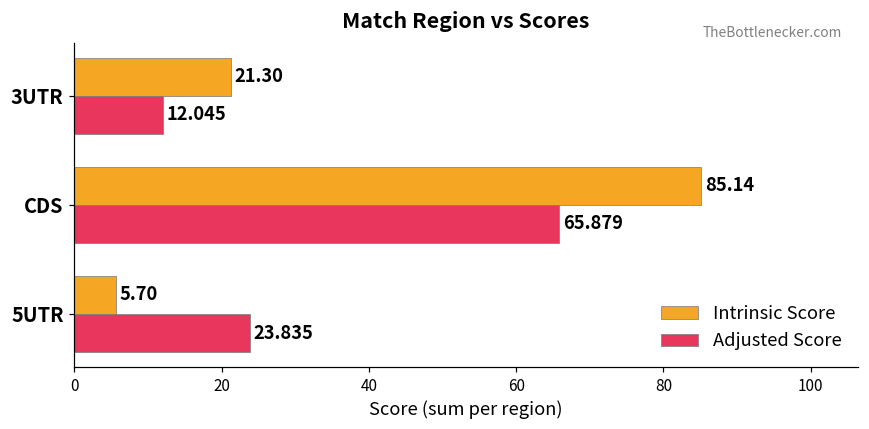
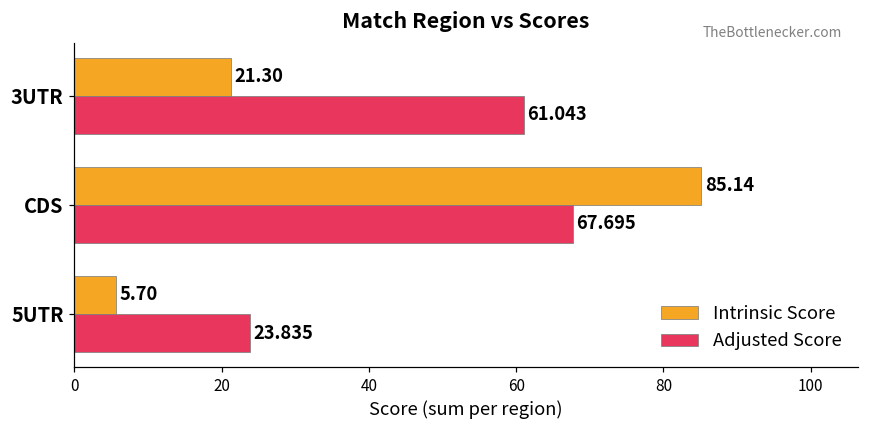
Adjusted Score, 3UTR: 12.045 -> 61.043
Adjusted Score, CDS: 65.879 -> 67.695
